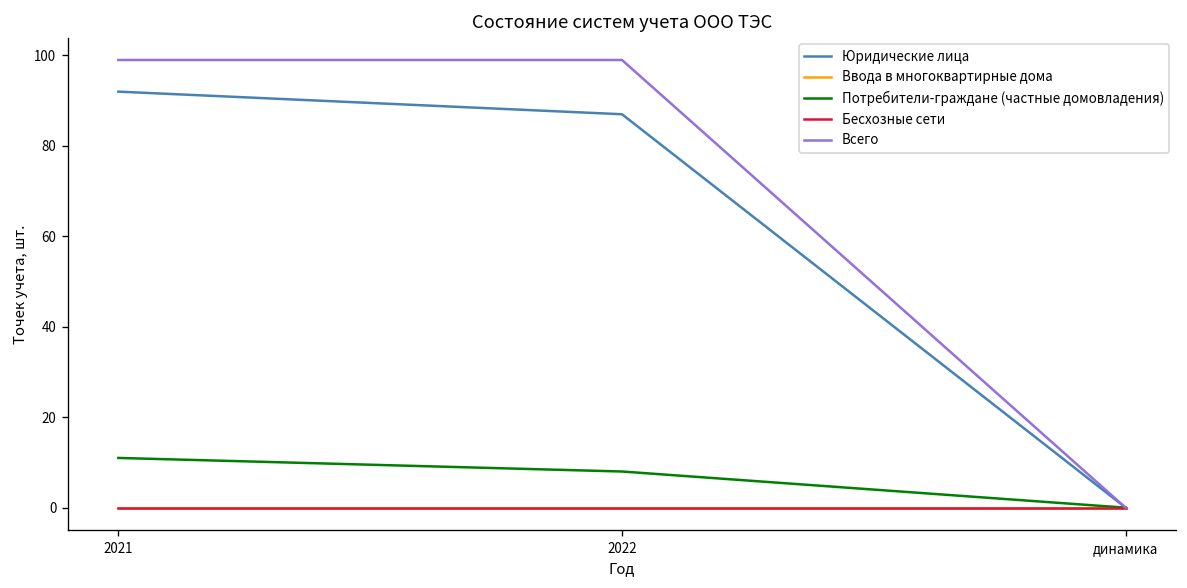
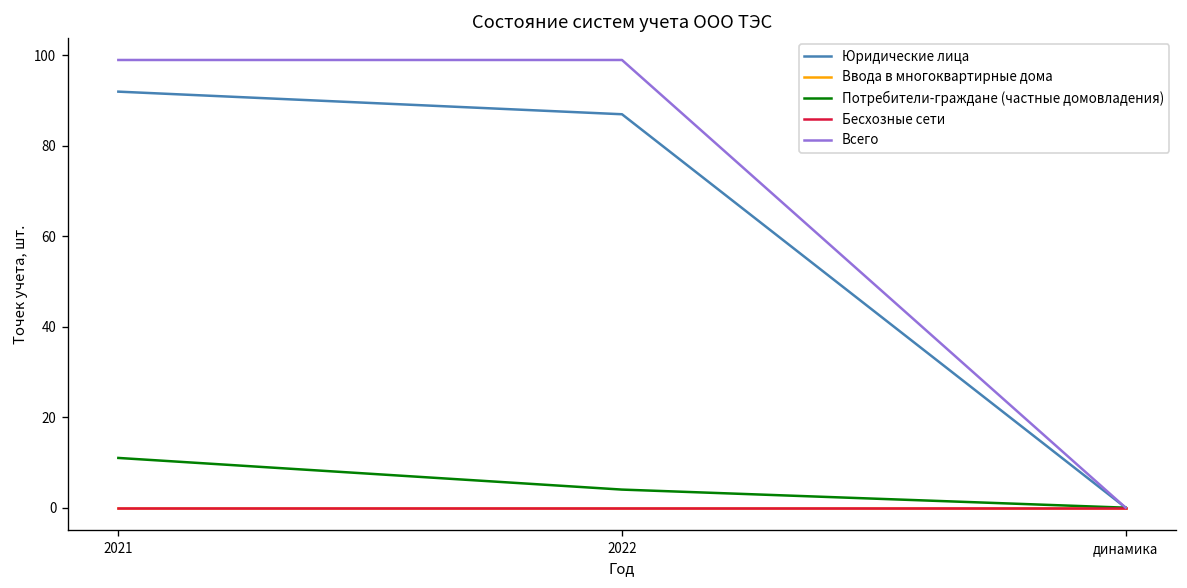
Потребители-граждане (частные домовладения), 2022: 8 -> 4
